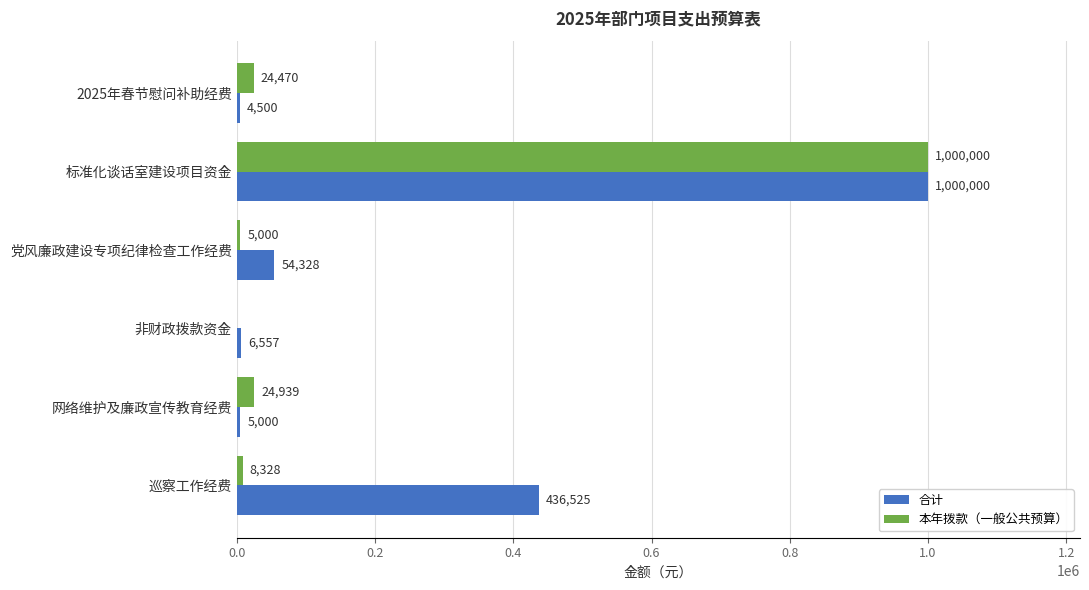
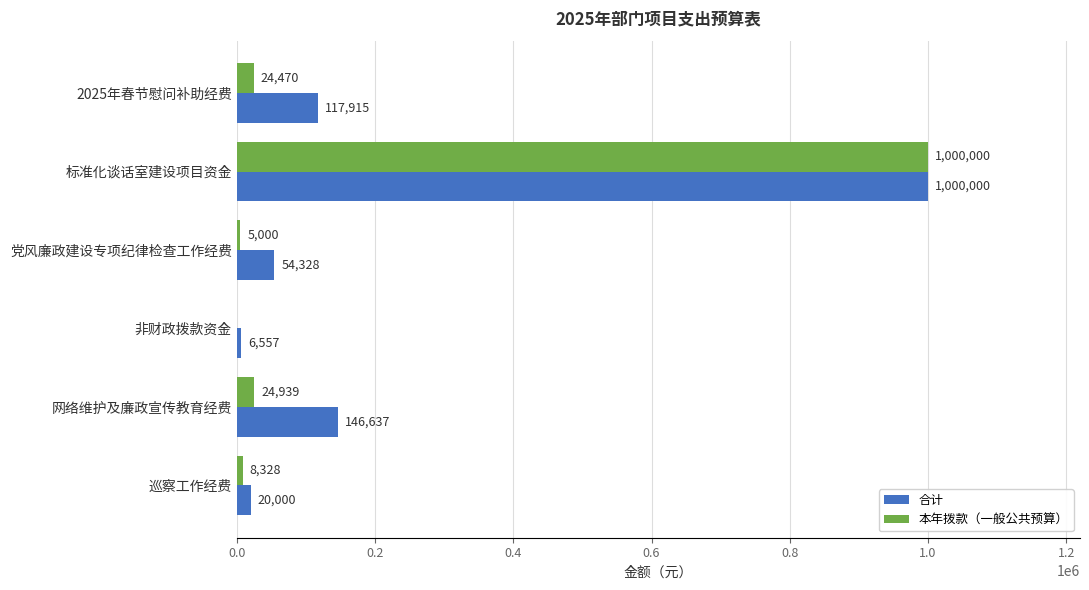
合计, 2025年春节慰问补助经费: 4,500 -> 117,915
合计, 网络维护及廉政宣传教育经费: 5,000 -> 146,637
合计, 巡察工作经费: 436,525 -> 20,000
